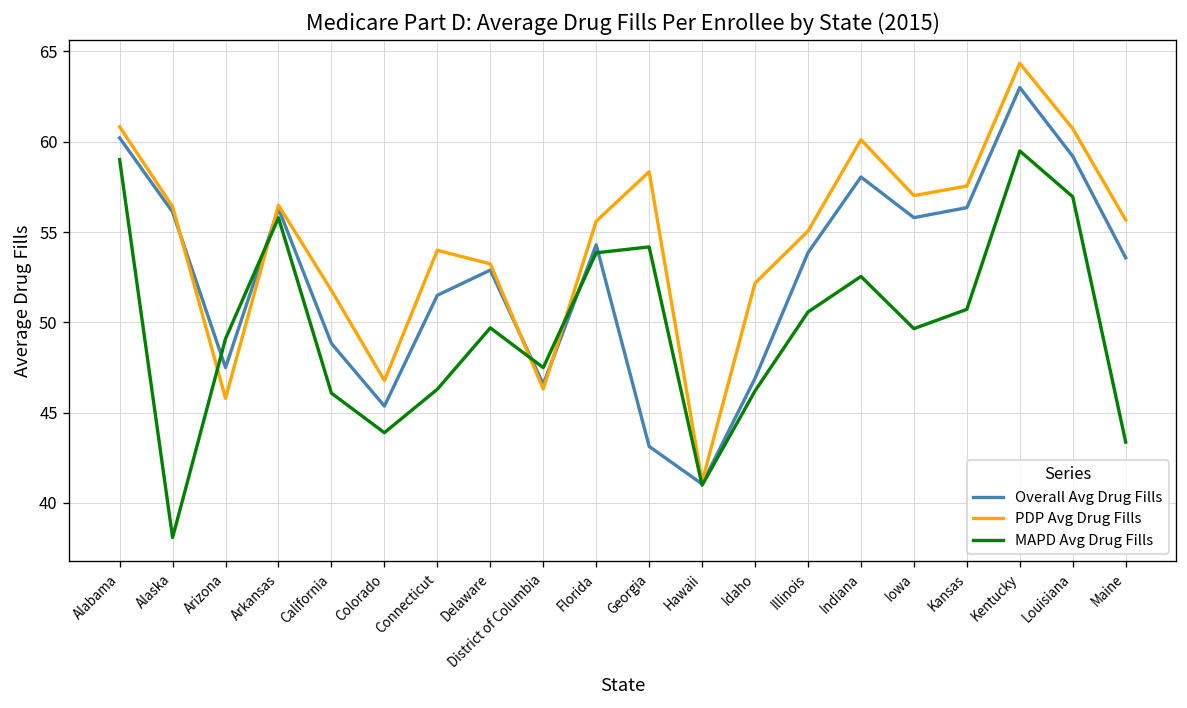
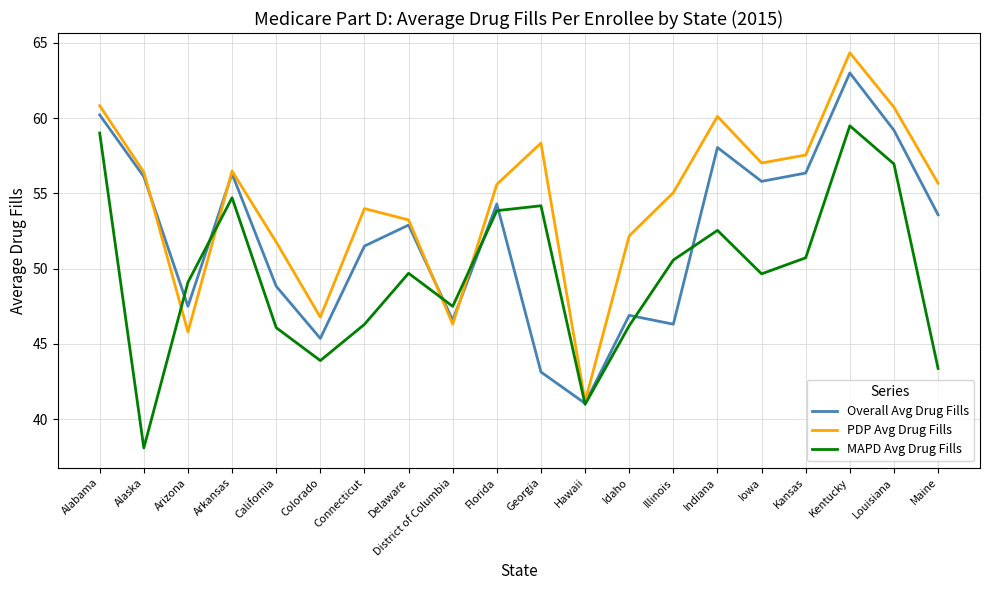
MAPD Avg Drug Fills, Arkansas: 55.8 -> 54.7
Overall Avg Drug Fills, Illinois: 53.9 -> 46.3
